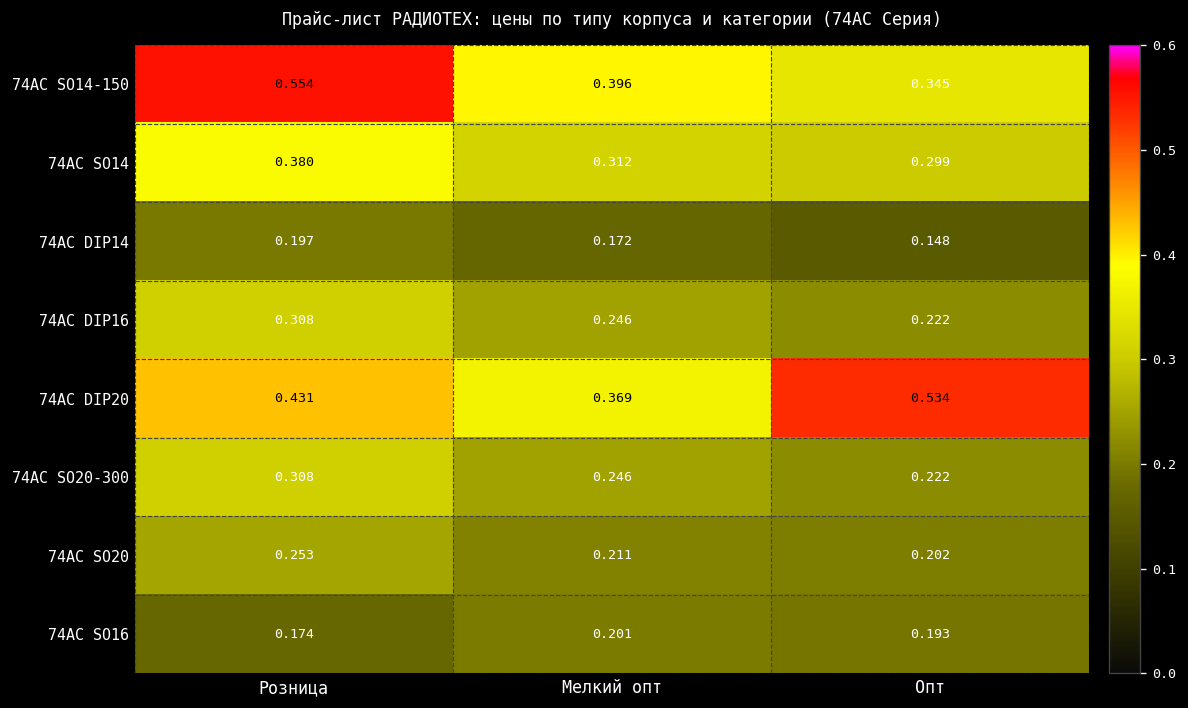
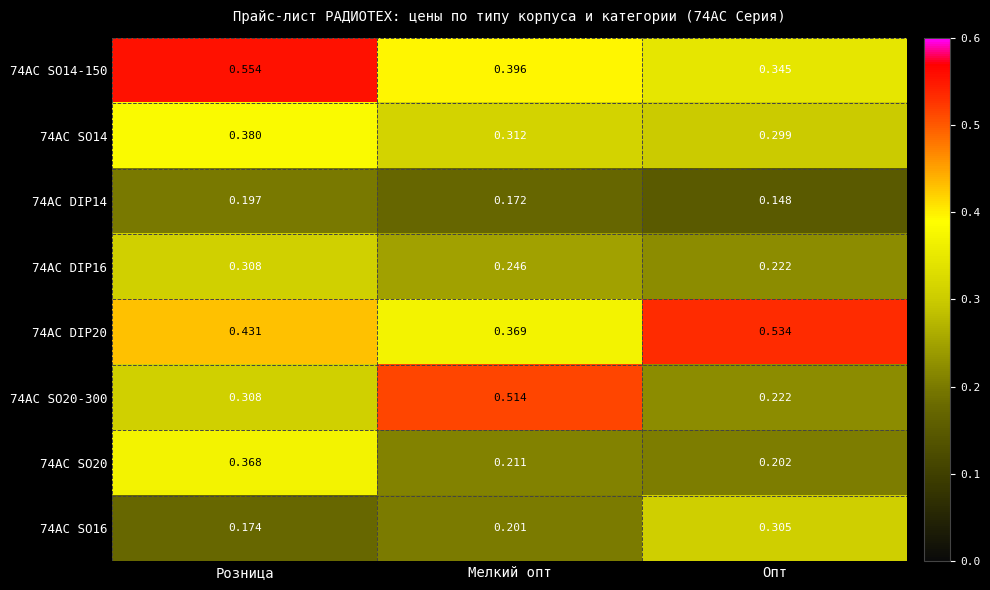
74АС SO20-300, Мелкий опт: 0.246 -> 0.514
74АС SO20, Розница: 0.253 -> 0.368
74АС SO16, Опт: 0.193 -> 0.305
